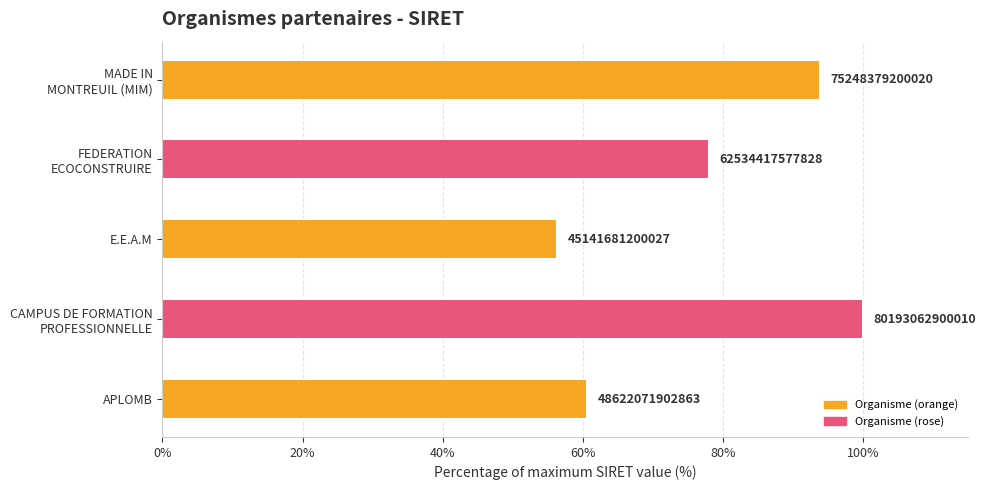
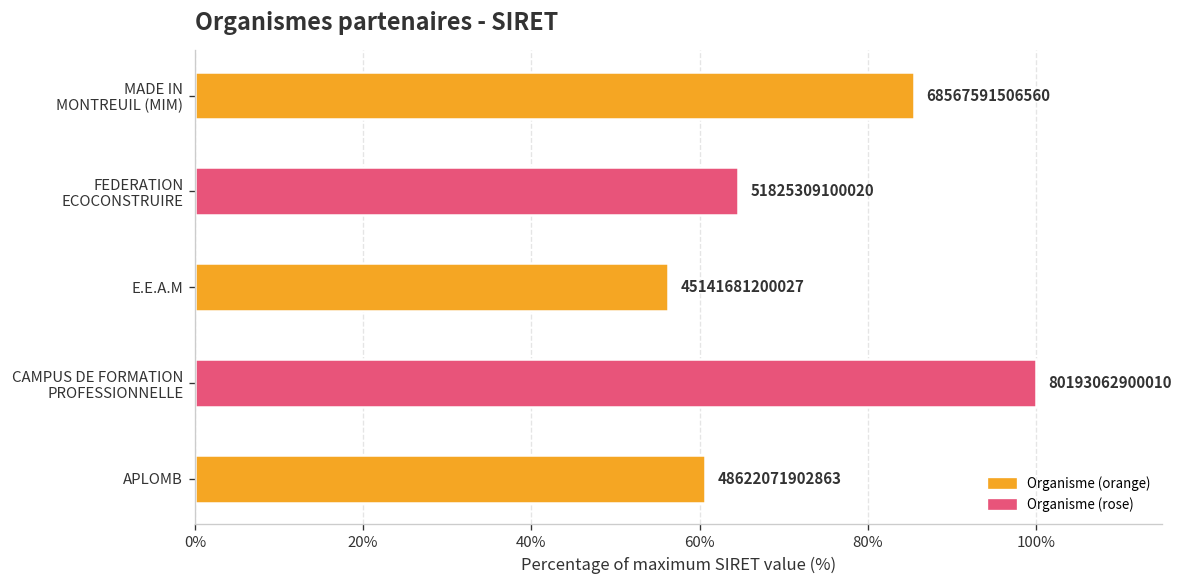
MADE IN MONTREUIL (MIM): 75248379200020 -> 68567591506560
FEDERATION ECOCONSTRUIRE: 62534417577828 -> 51825309100020
